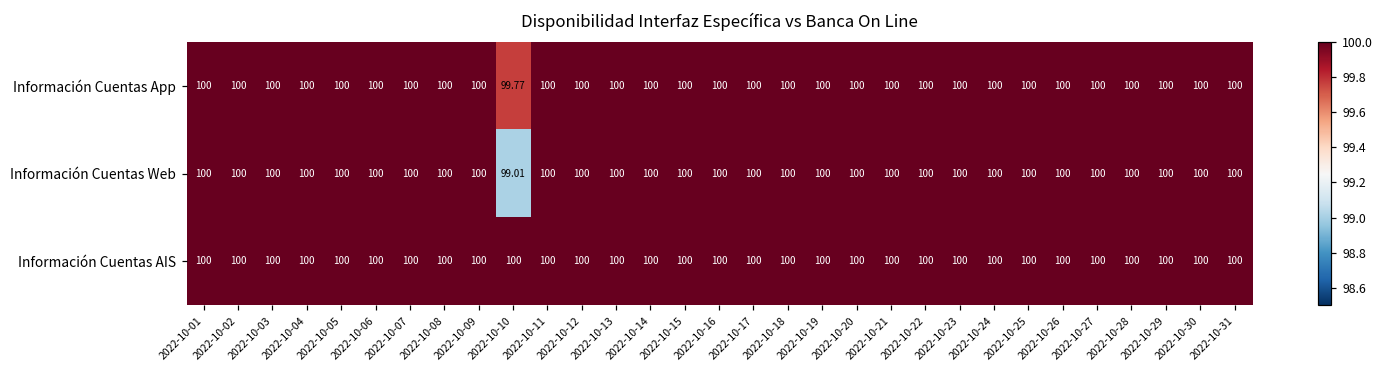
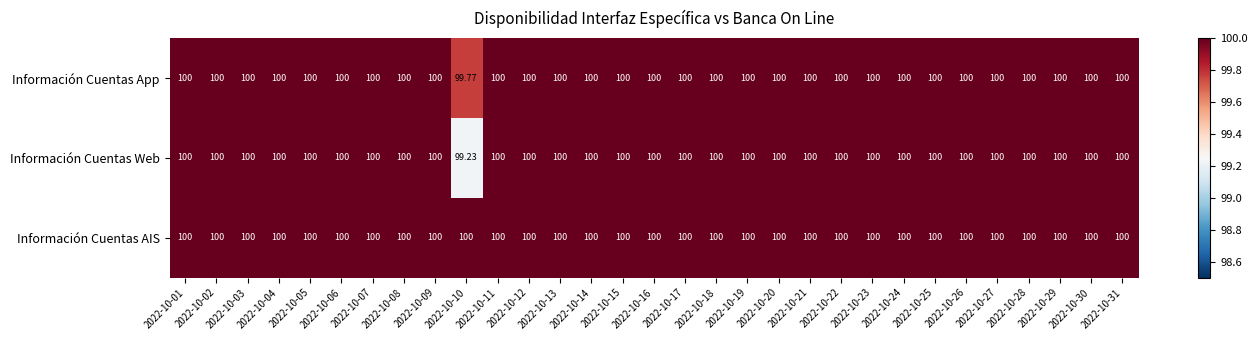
Información Cuentas Web, 2022-10-10: 99.01 -> 99.23
